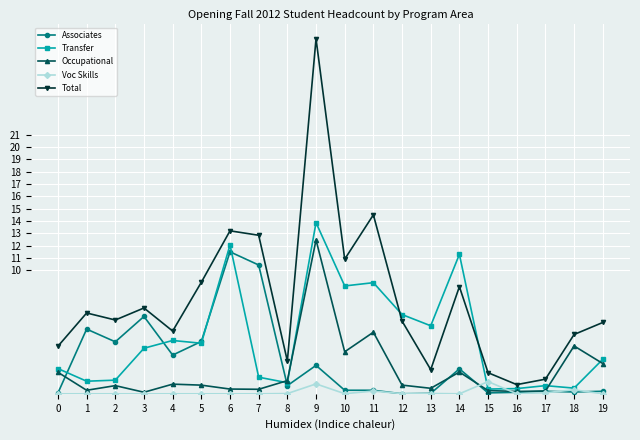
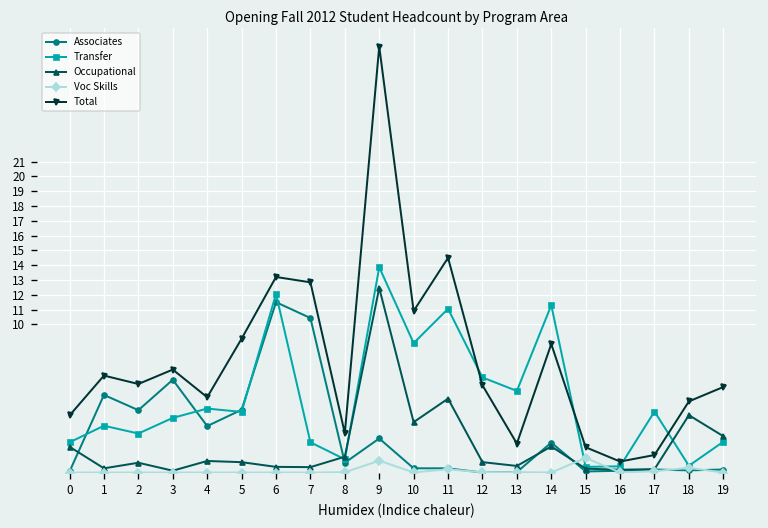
Transfer, 1: 1.0 -> 3.2
Transfer, 2: 1.1 -> 2.6
Transfer, 7: 1.3 -> 2.0
Transfer, 11: 9.0 -> 11.1
Transfer, 17: 0.7 -> 4.1
Transfer, 19: 2.8 -> 2.1
